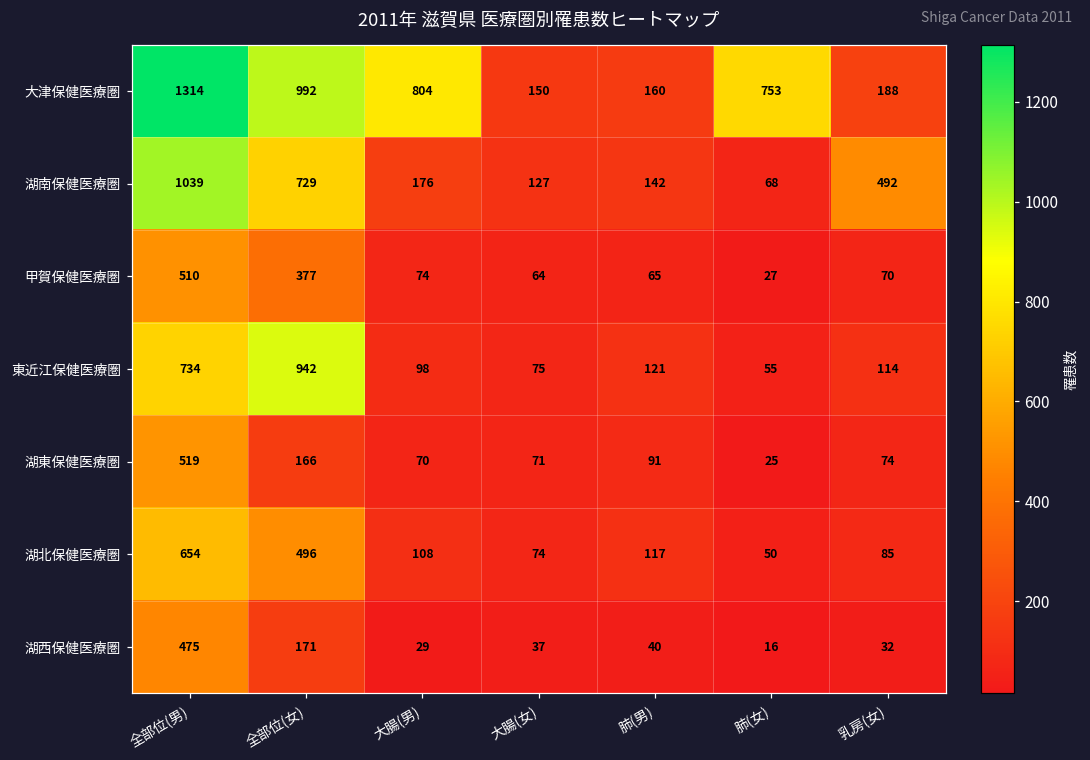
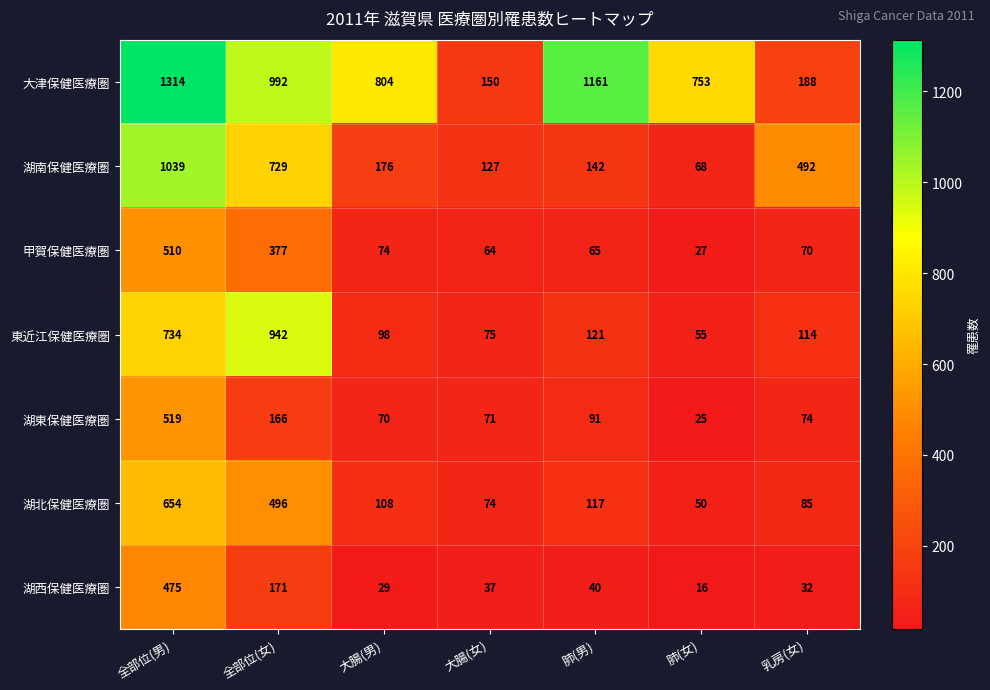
大津保健医療圏, 肺(男): 160 -> 1161
